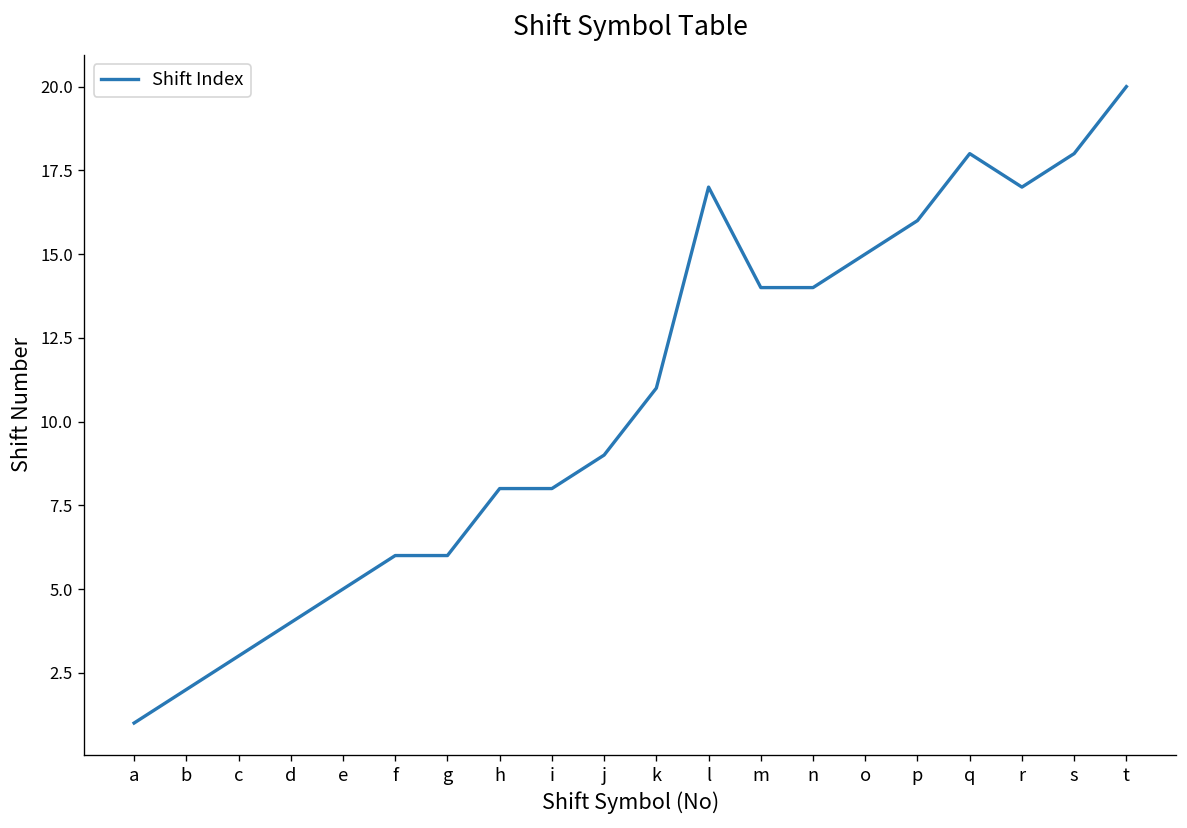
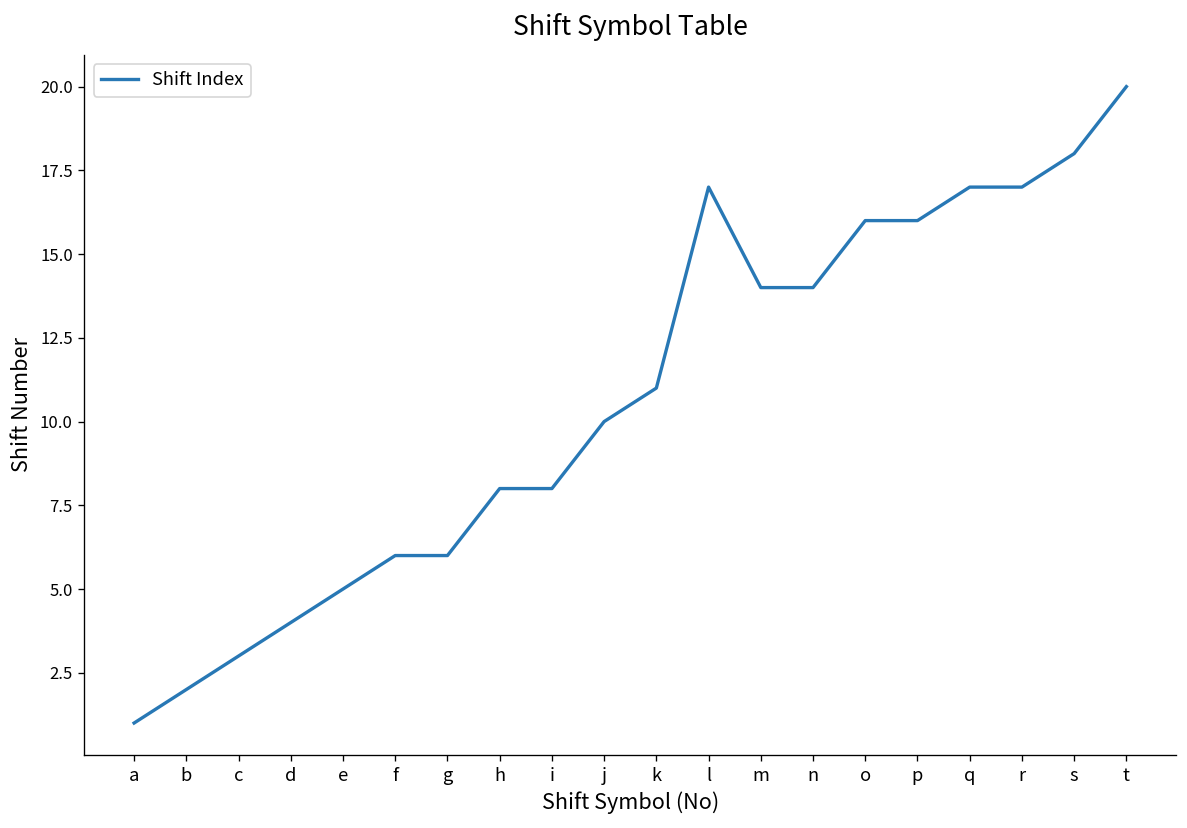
j: 9 -> 10
o: 15 -> 16
q: 18 -> 17
